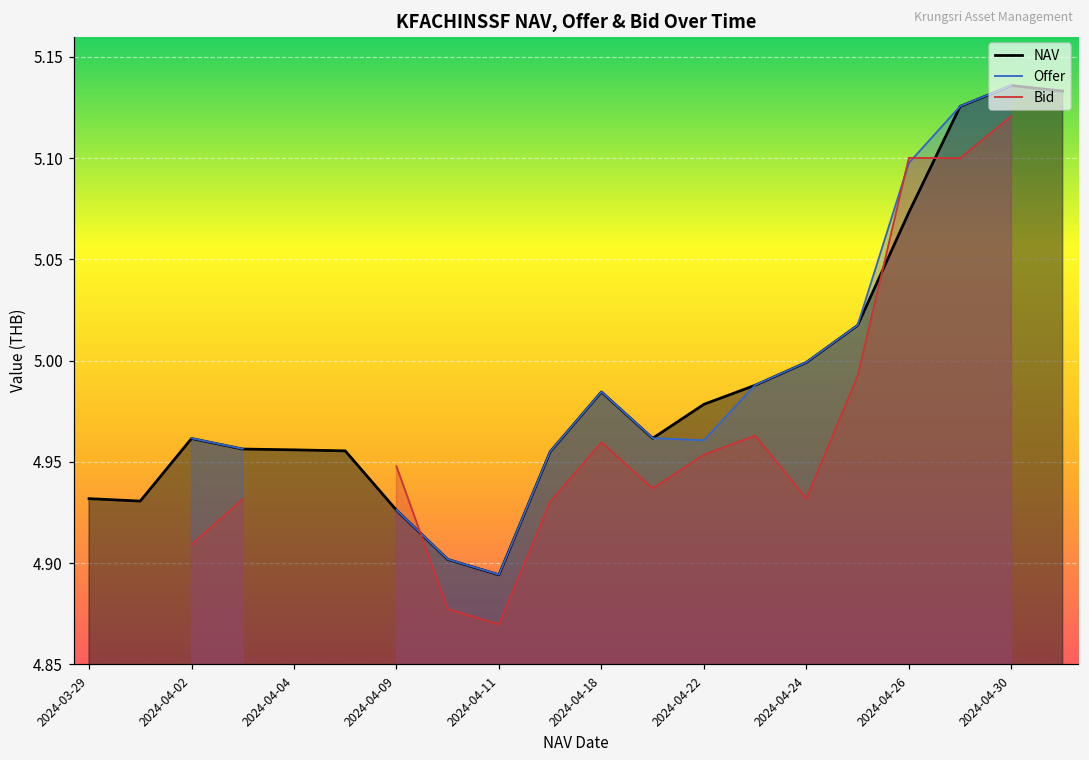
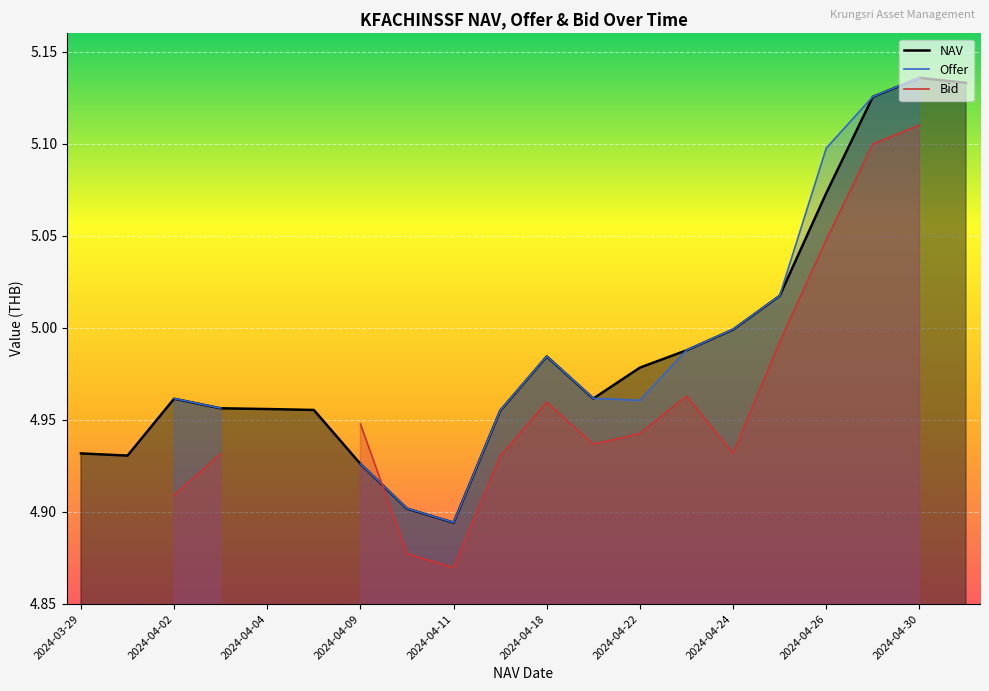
Bid, 2024-04-22: 4.954 -> 4.943
Bid, 2024-04-26: 5.100 -> 5.048
Bid, 2024-04-30: 5.121 -> 5.110
